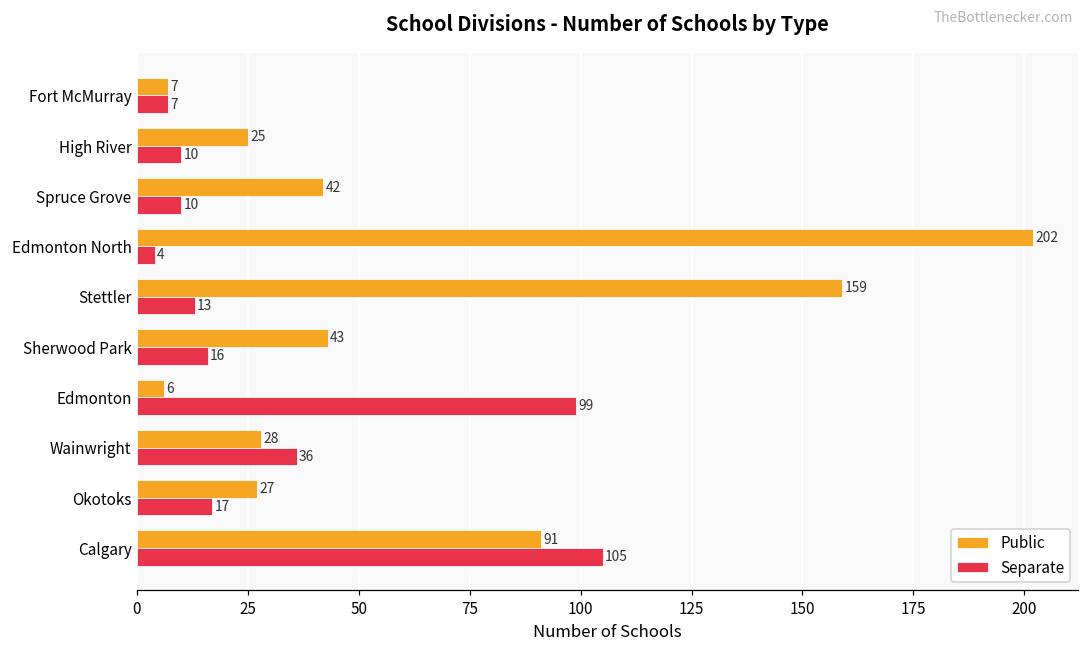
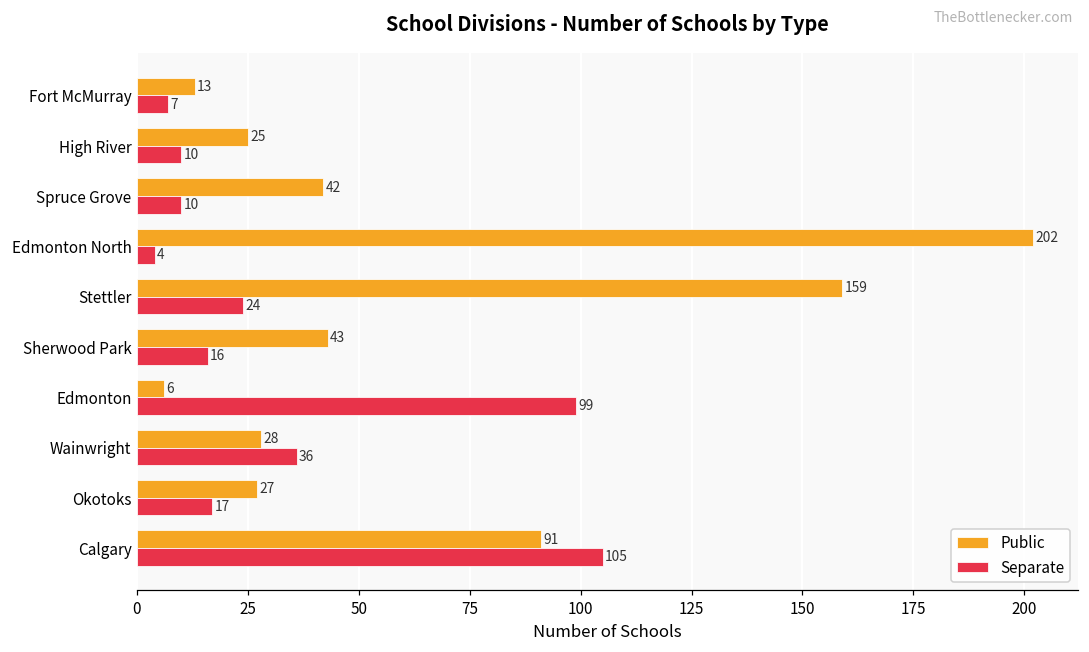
Public, Fort McMurray: 7 -> 13
Separate, Stettler: 13 -> 24
